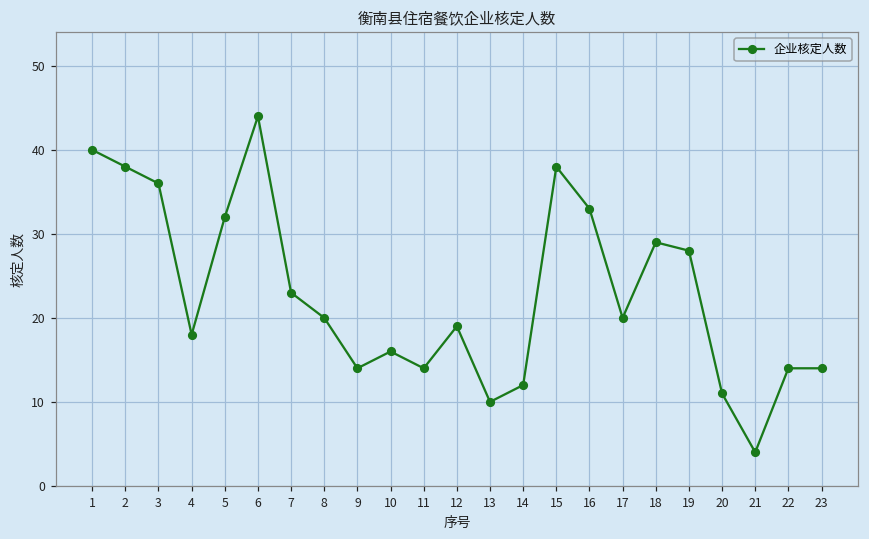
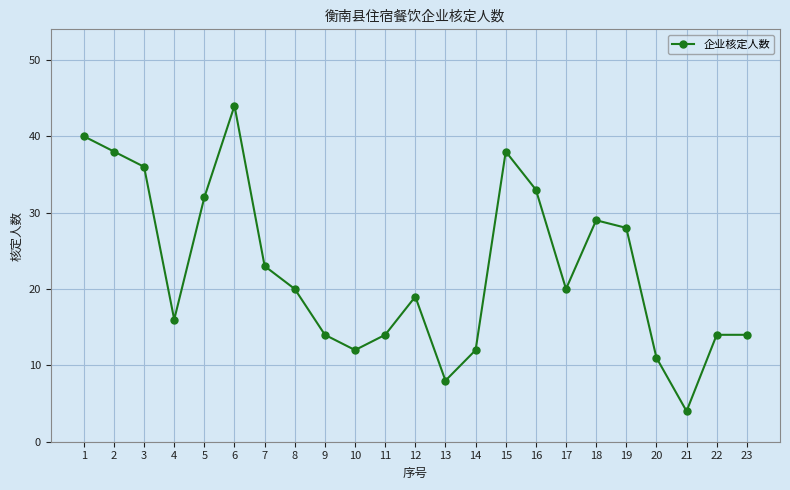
4: 18 -> 16
10: 16 -> 12
13: 10 -> 8
